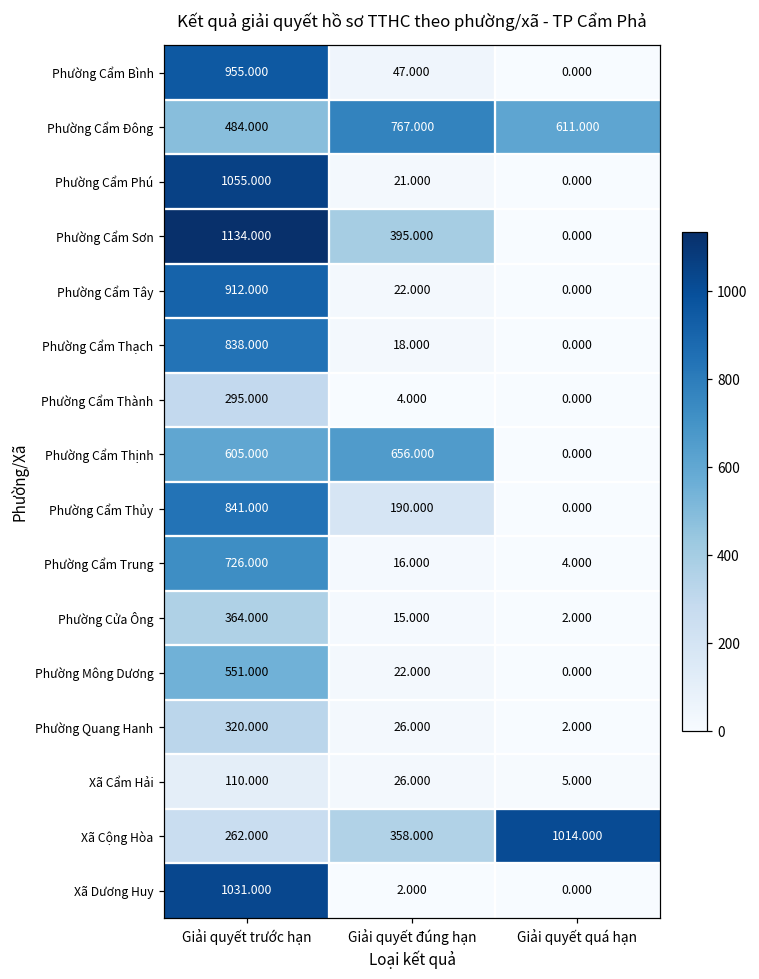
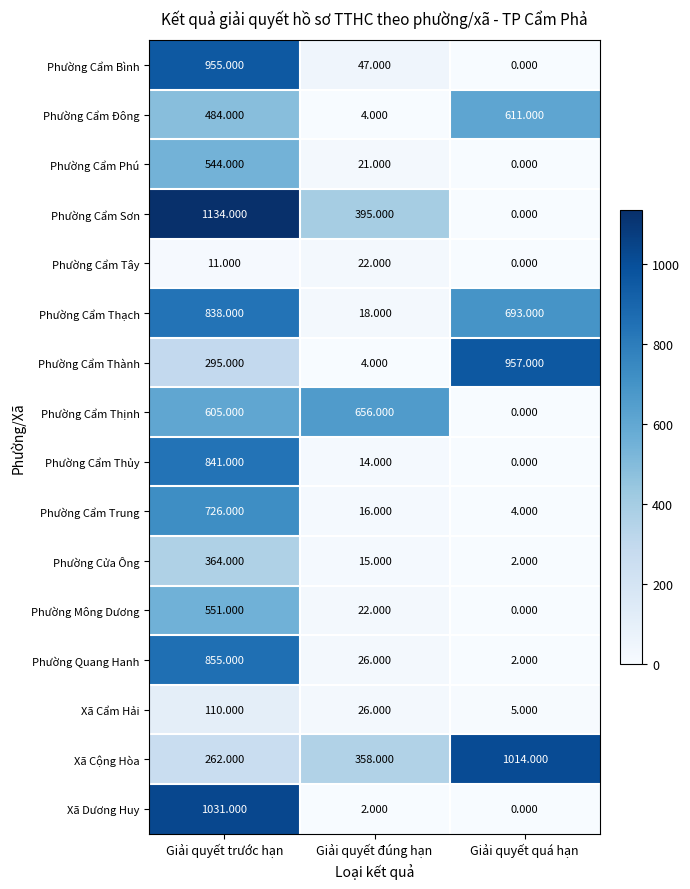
Phường Cẩm Đông, Giải quyết đúng hạn: 767.000 -> 4.000
Phường Cẩm Phú, Giải quyết trước hạn: 1055.000 -> 544.000
Phường Cẩm Tây, Giải quyết trước hạn: 912.000 -> 11.000
Phường Cẩm Thạch, Giải quyết quá hạn: 0.000 -> 693.000
Phường Cẩm Thành, Giải quyết quá hạn: 0.000 -> 957.000
Phường Cẩm Thủy, Giải quyết đúng hạn: 190.000 -> 14.000
Phường Quang Hanh, Giải quyết trước hạn: 320.000 -> 855.000
